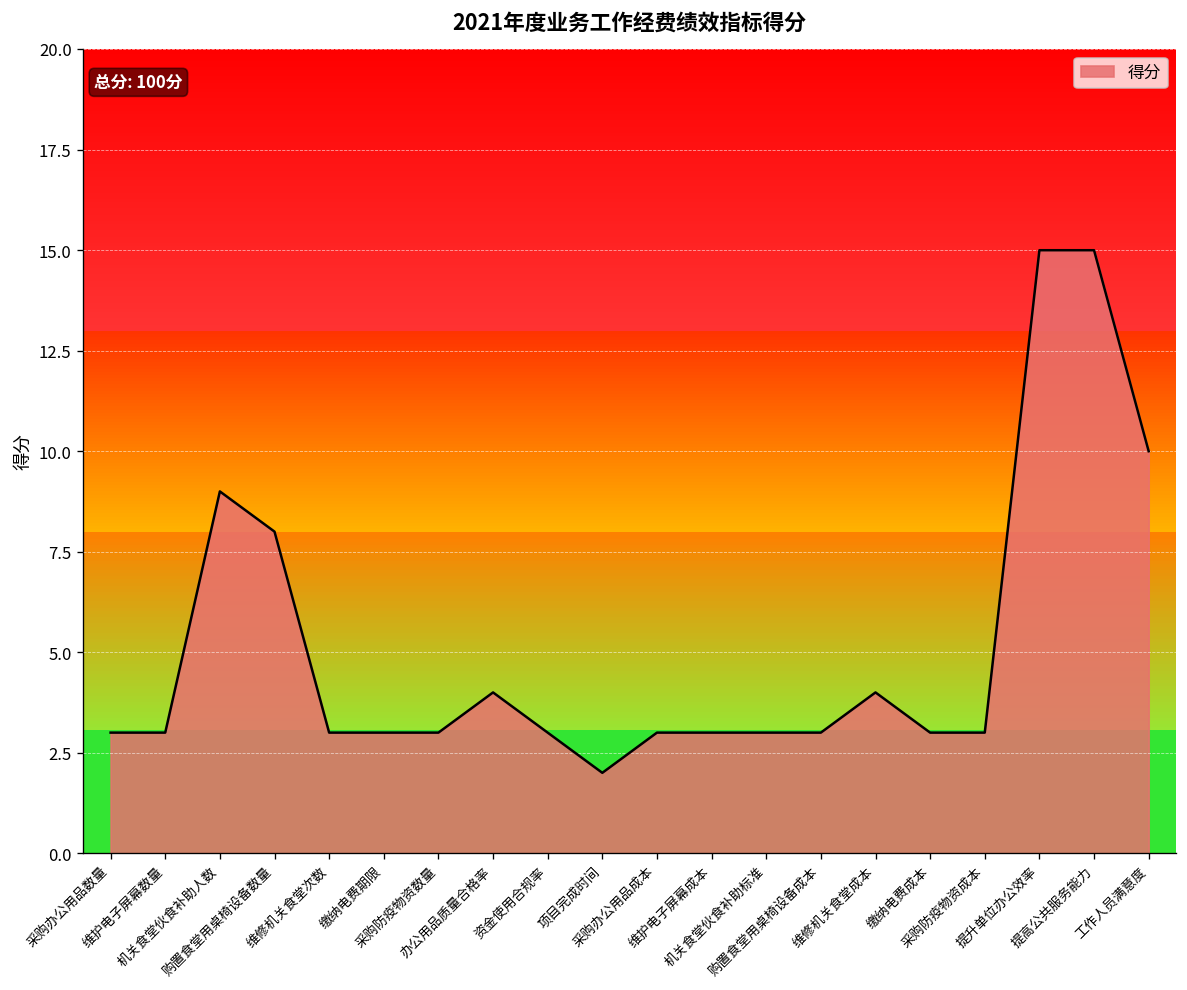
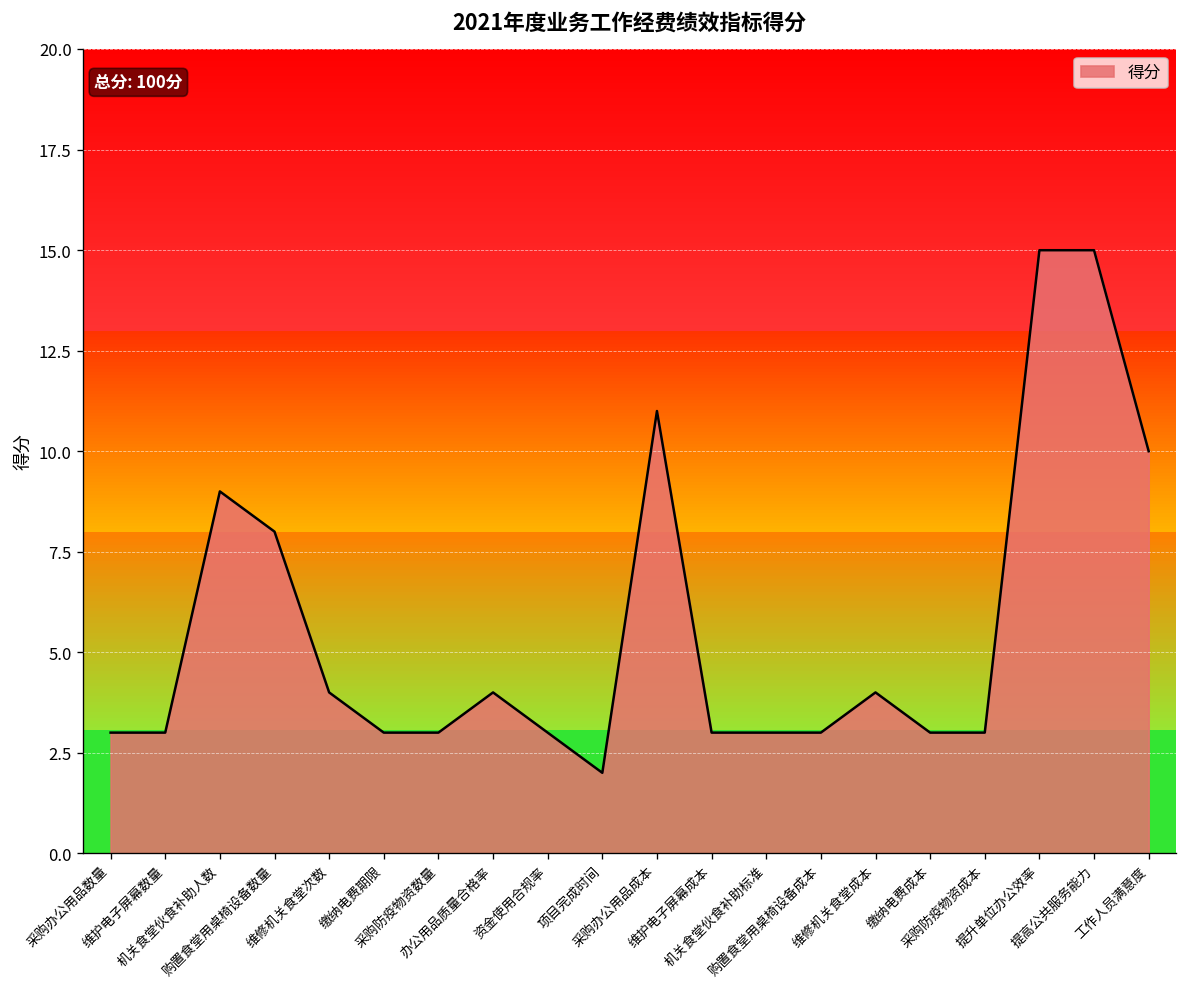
维修机关食堂次数: 3 -> 4
采购办公用品成本: 3 -> 11
